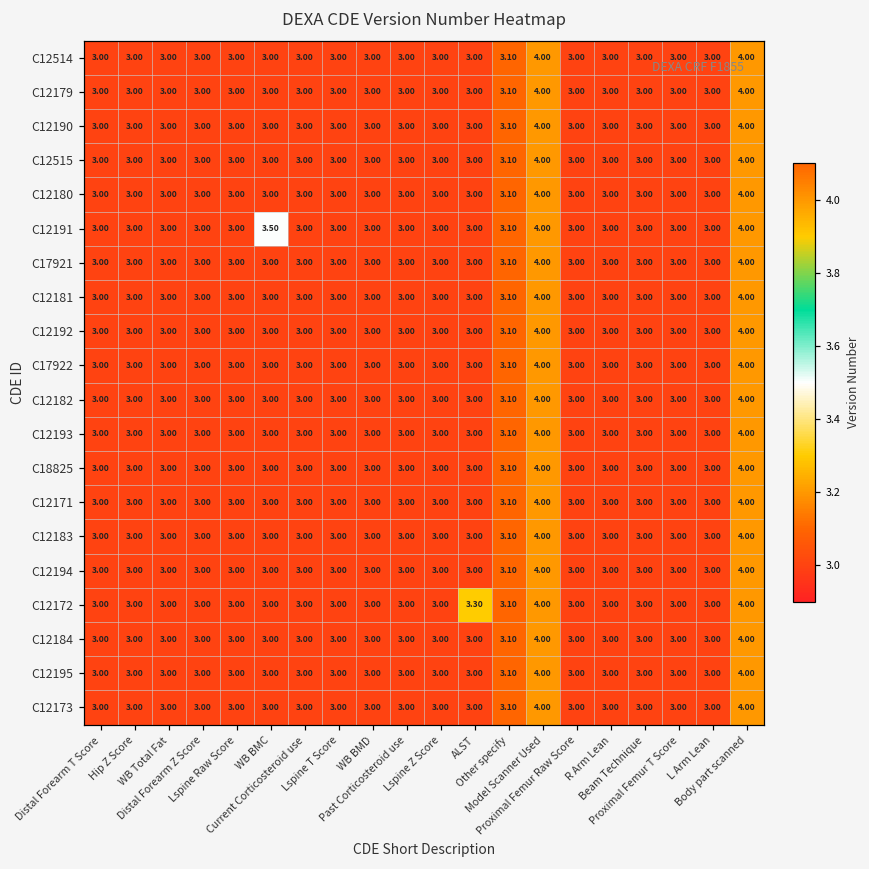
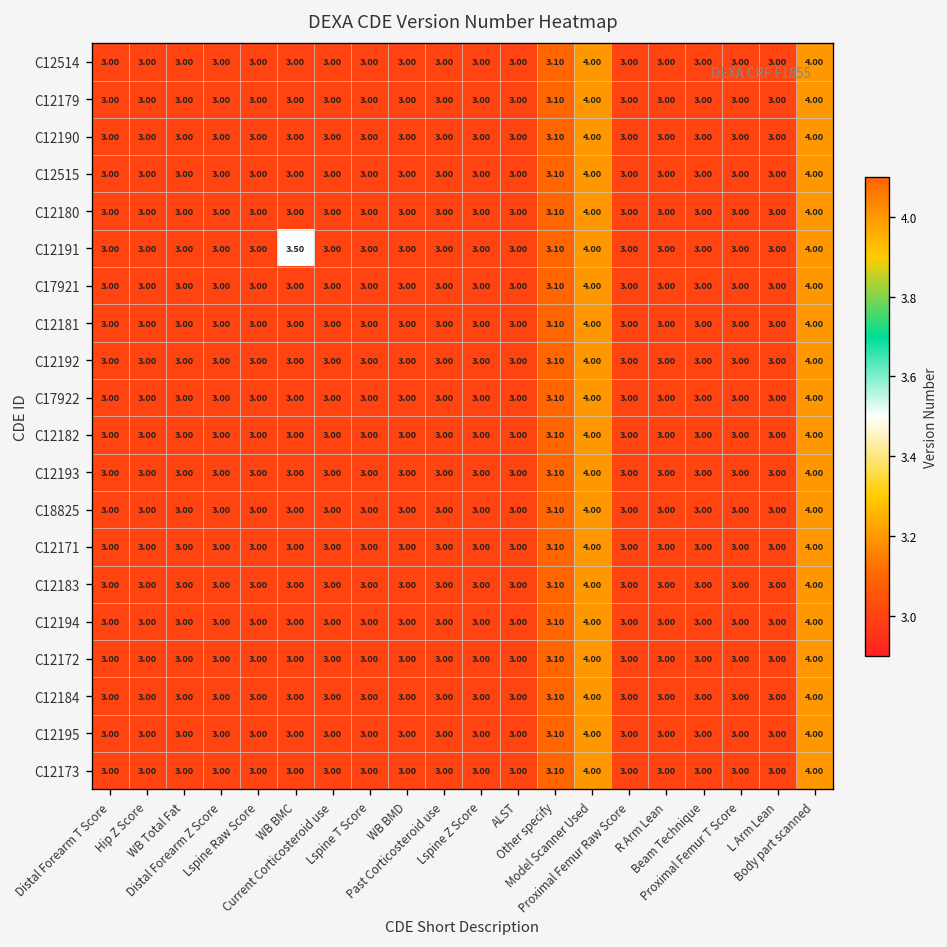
C12172, ALST: 3.30 -> 3.00
